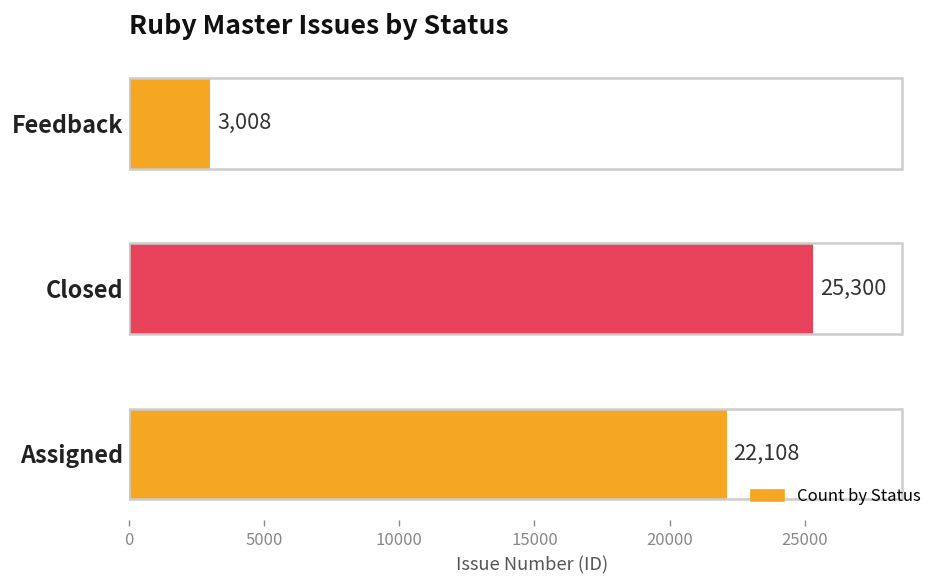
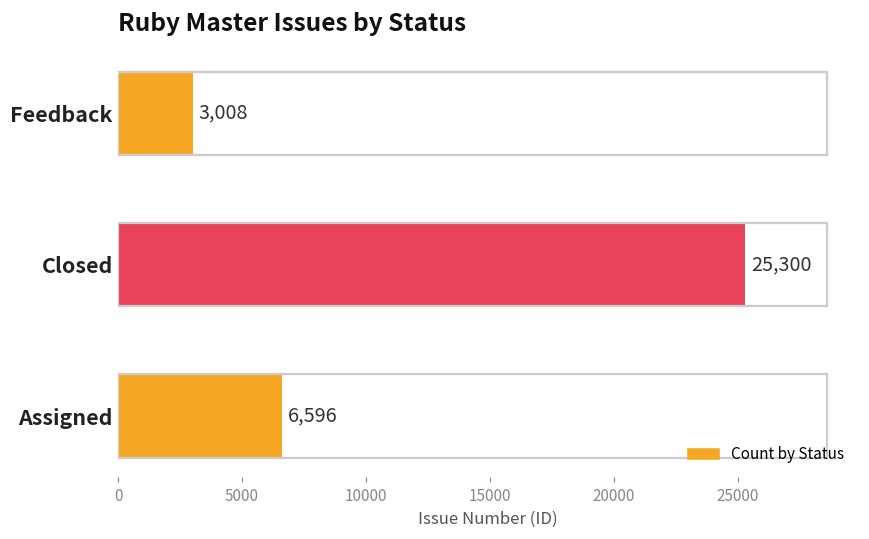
Assigned: 22,108 -> 6,596
